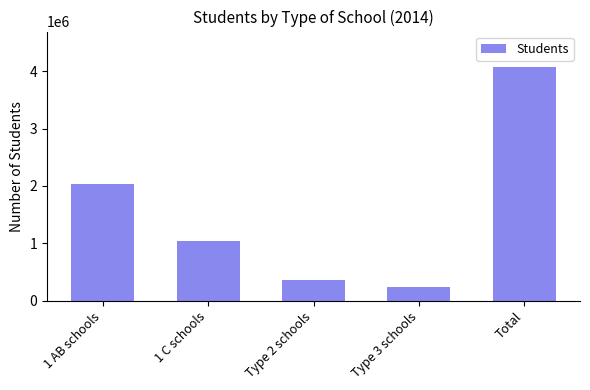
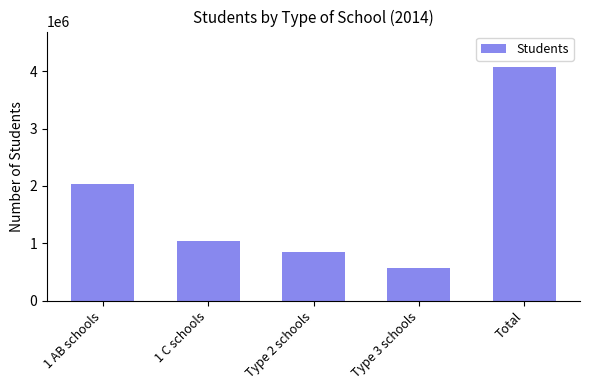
Type 2 schools: 400000 -> 900000
Type 3 schools: 200000 -> 600000
